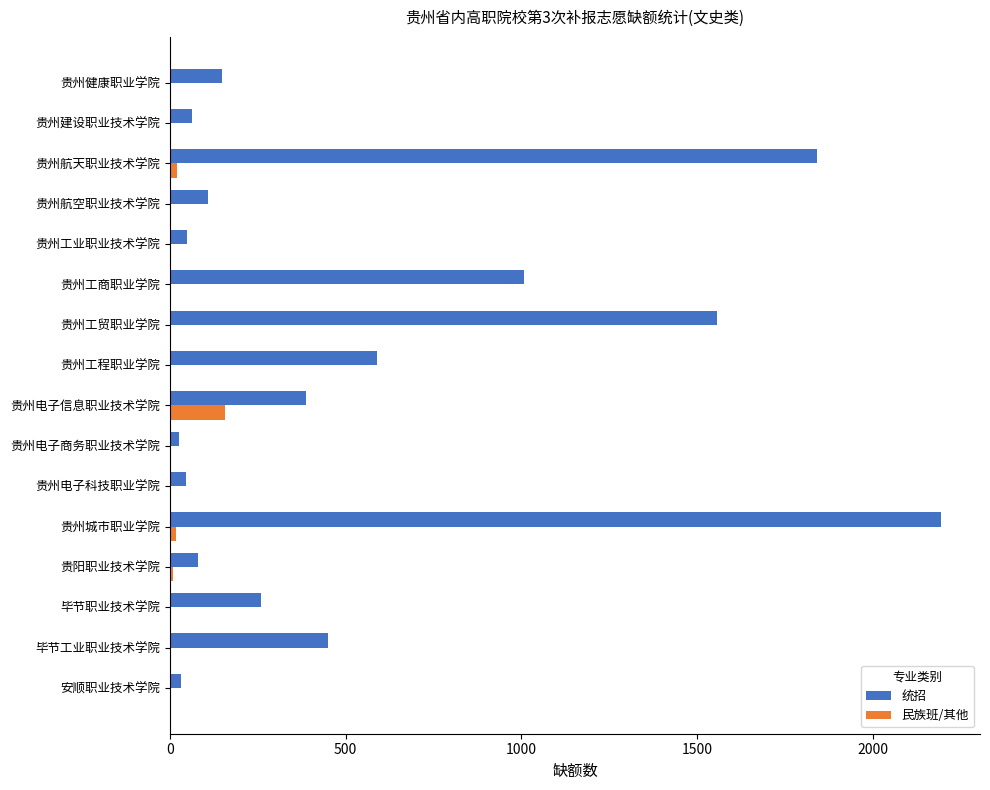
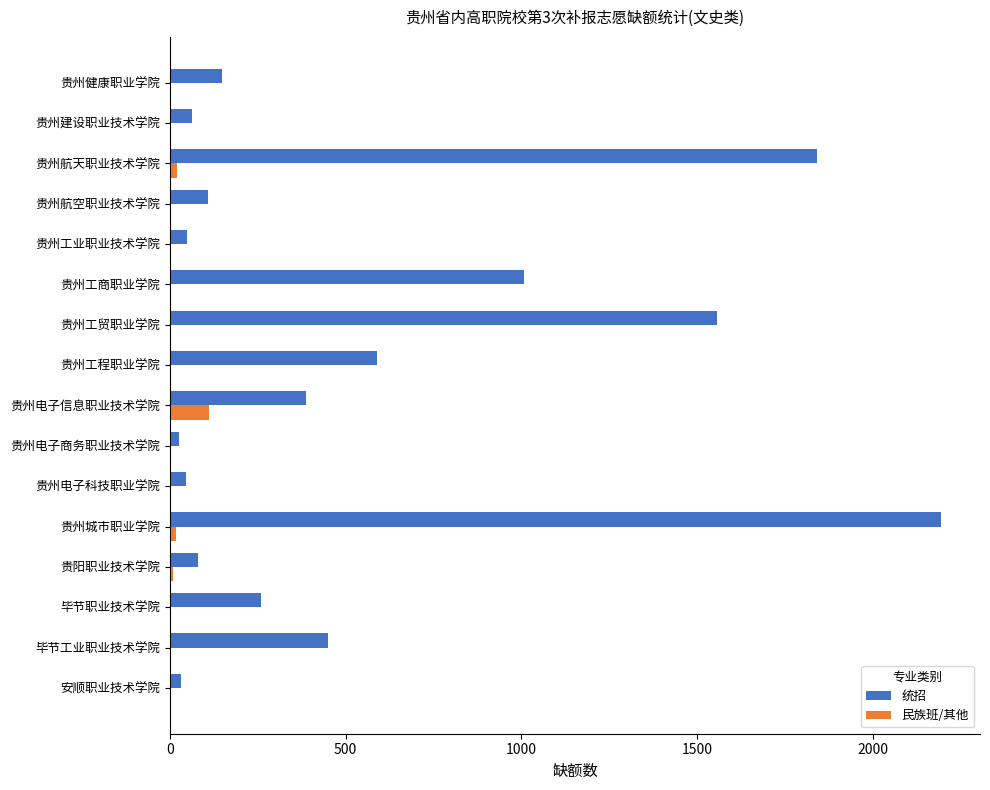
民族班/其他, 贵州电子信息职业技术学院: 160 -> 110
